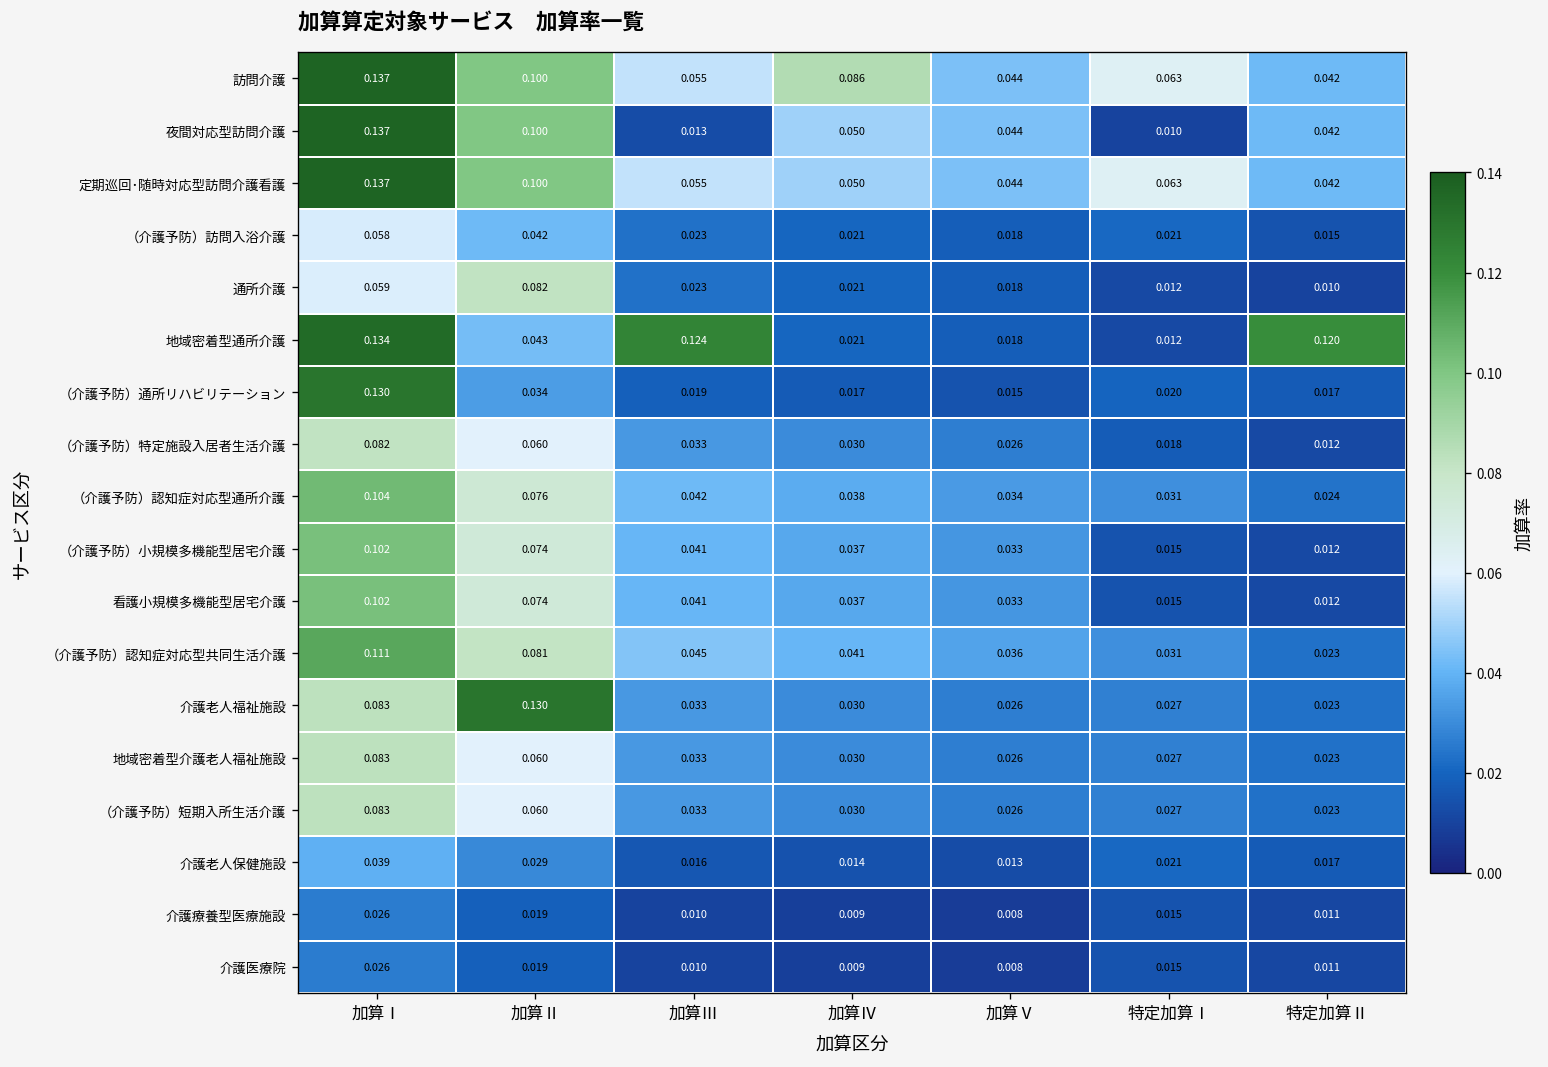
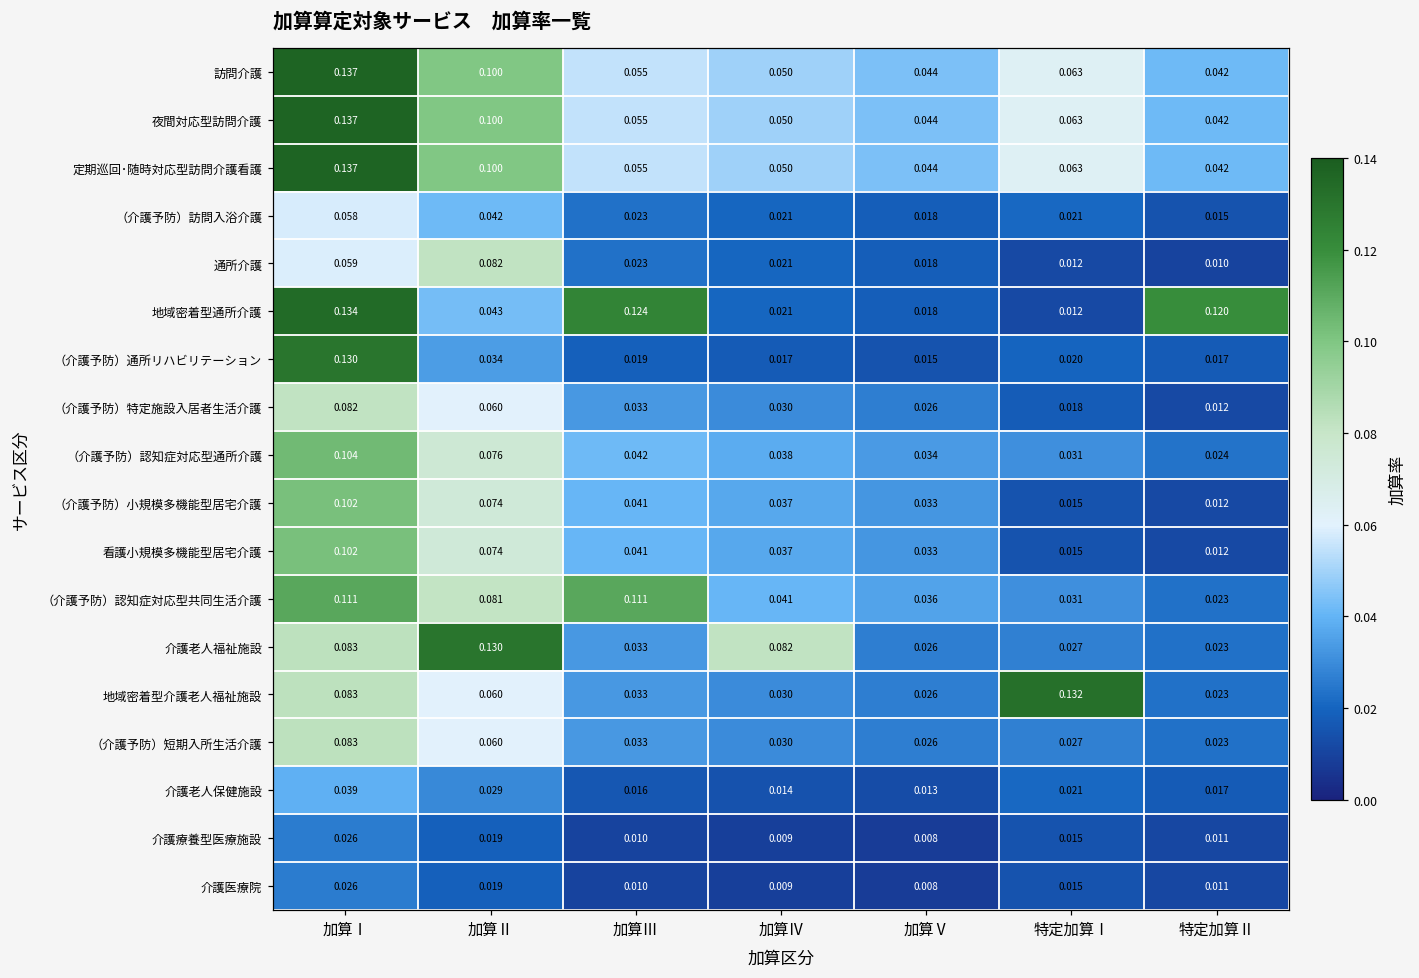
訪問介護, 加算Ⅳ: 0.086 -> 0.050
夜間対応型訪問介護, 加算Ⅲ: 0.013 -> 0.055
夜間対応型訪問介護, 特定加算Ⅰ: 0.010 -> 0.063
（介護予防）認知症対応型共同生活介護, 加算Ⅲ: 0.045 -> 0.111
介護老人福祉施設, 加算Ⅳ: 0.030 -> 0.082
地域密着型介護老人福祉施設, 特定加算Ⅰ: 0.027 -> 0.132
